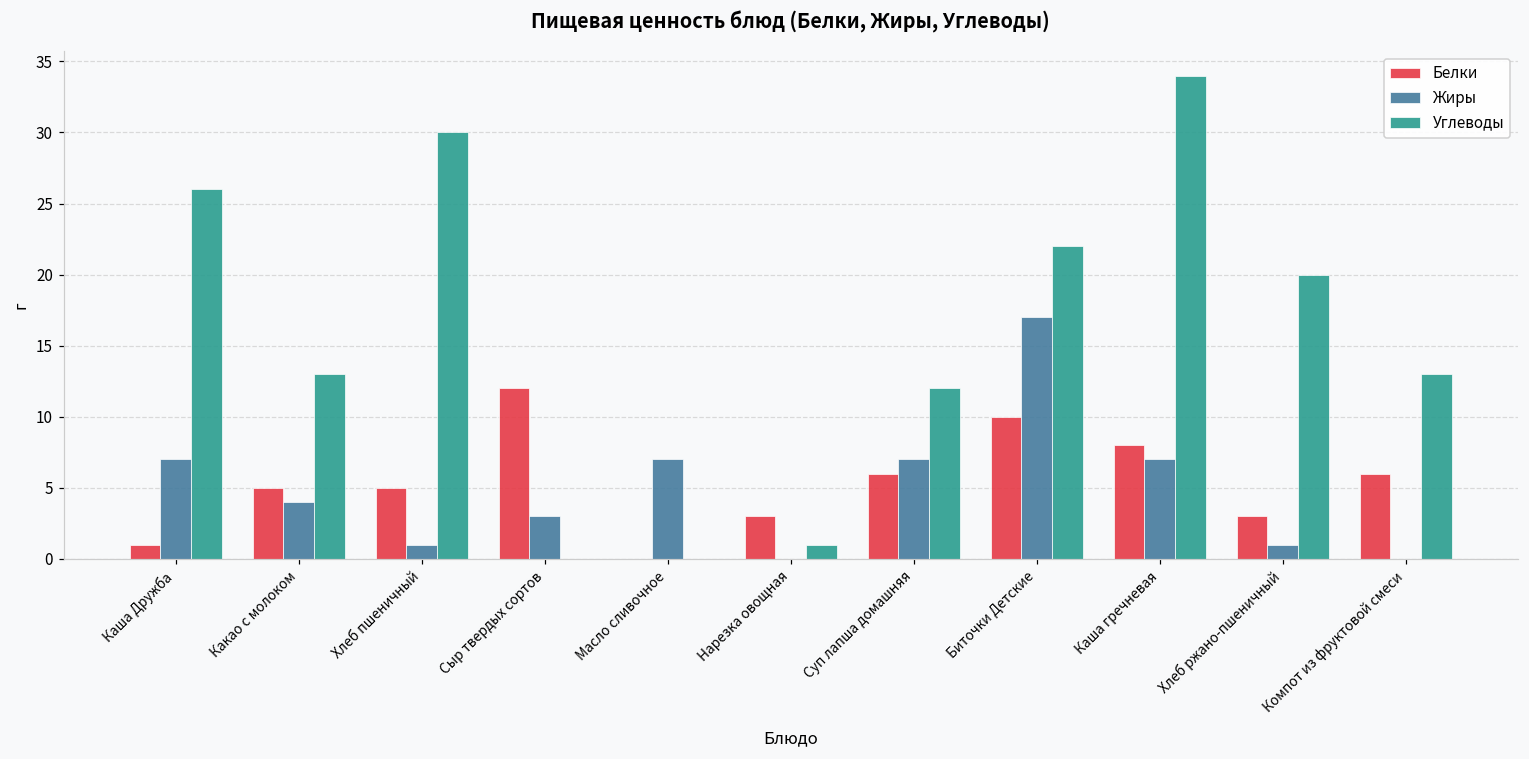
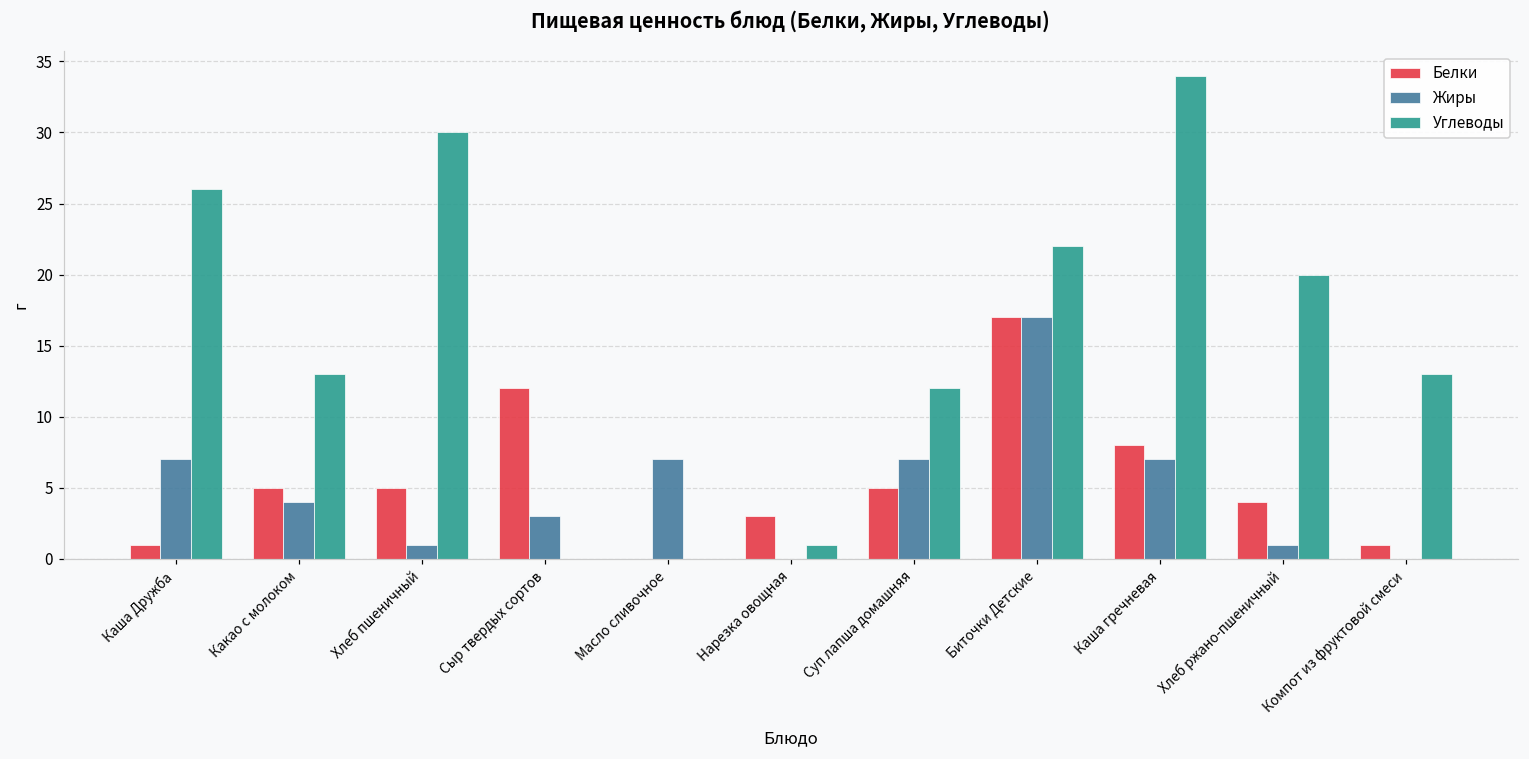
Белки, Суп лапша домашняя: 6 -> 5
Белки, Биточки Детские: 10 -> 17
Белки, Хлеб ржано-пшеничный: 3 -> 4
Белки, Компот из фруктовой смеси: 6 -> 1
